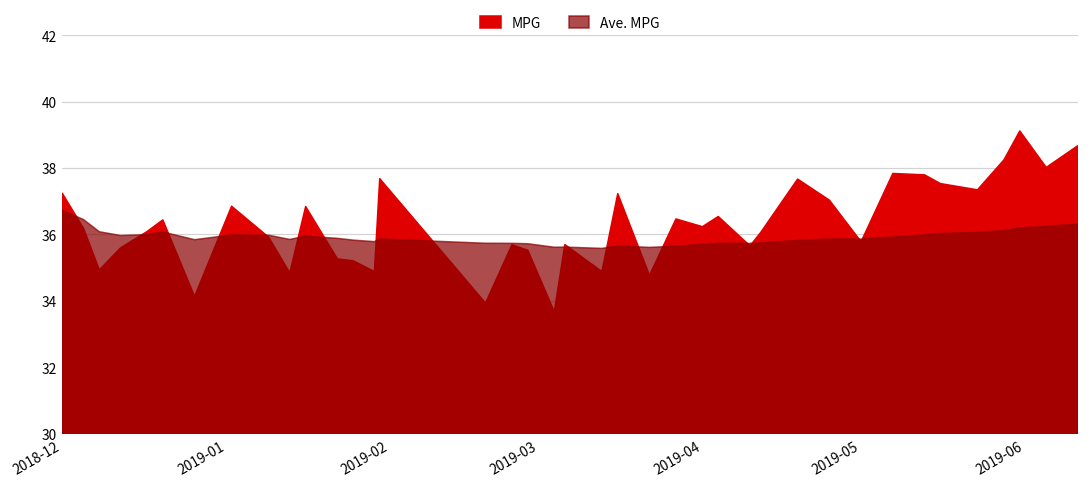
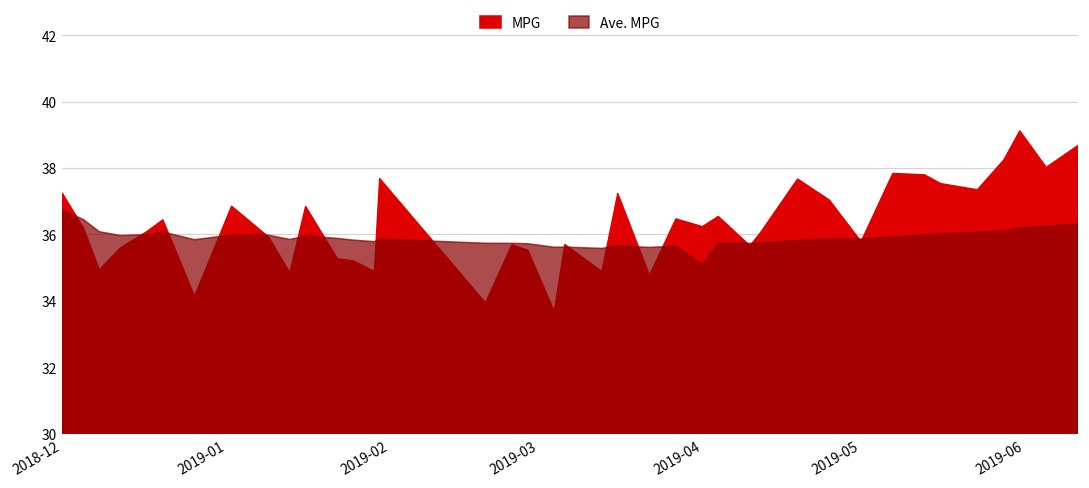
Ave. MPG, 2019-04: 35.7 -> 35.1
